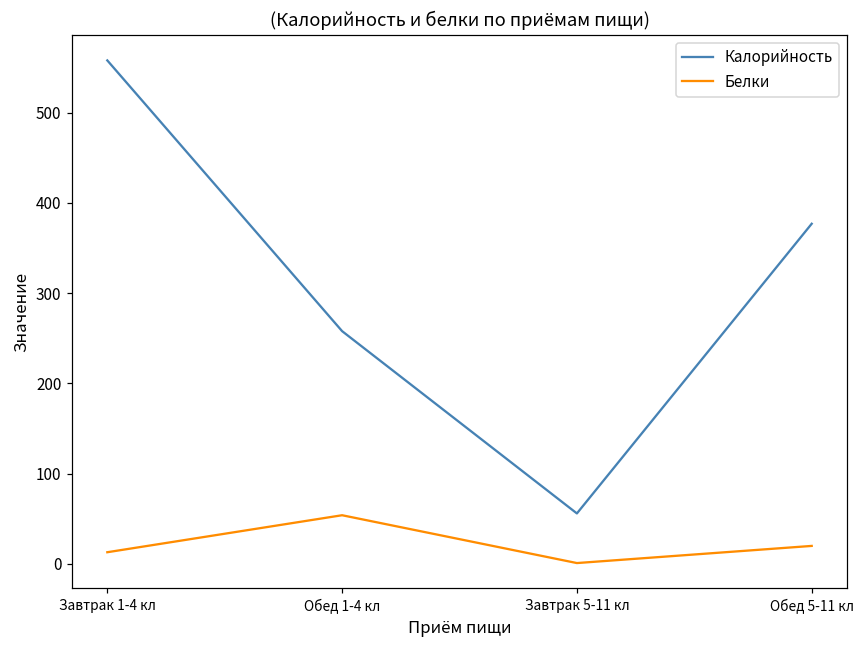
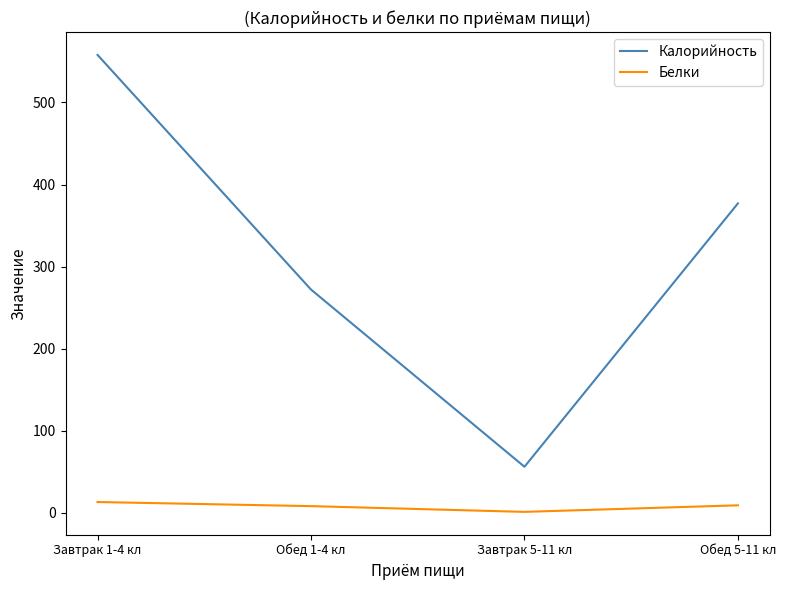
Калорийность, Обед 1-4 кл: 260 -> 270
Белки, Обед 1-4 кл: 50 -> 10
Белки, Обед 5-11 кл: 20 -> 10
